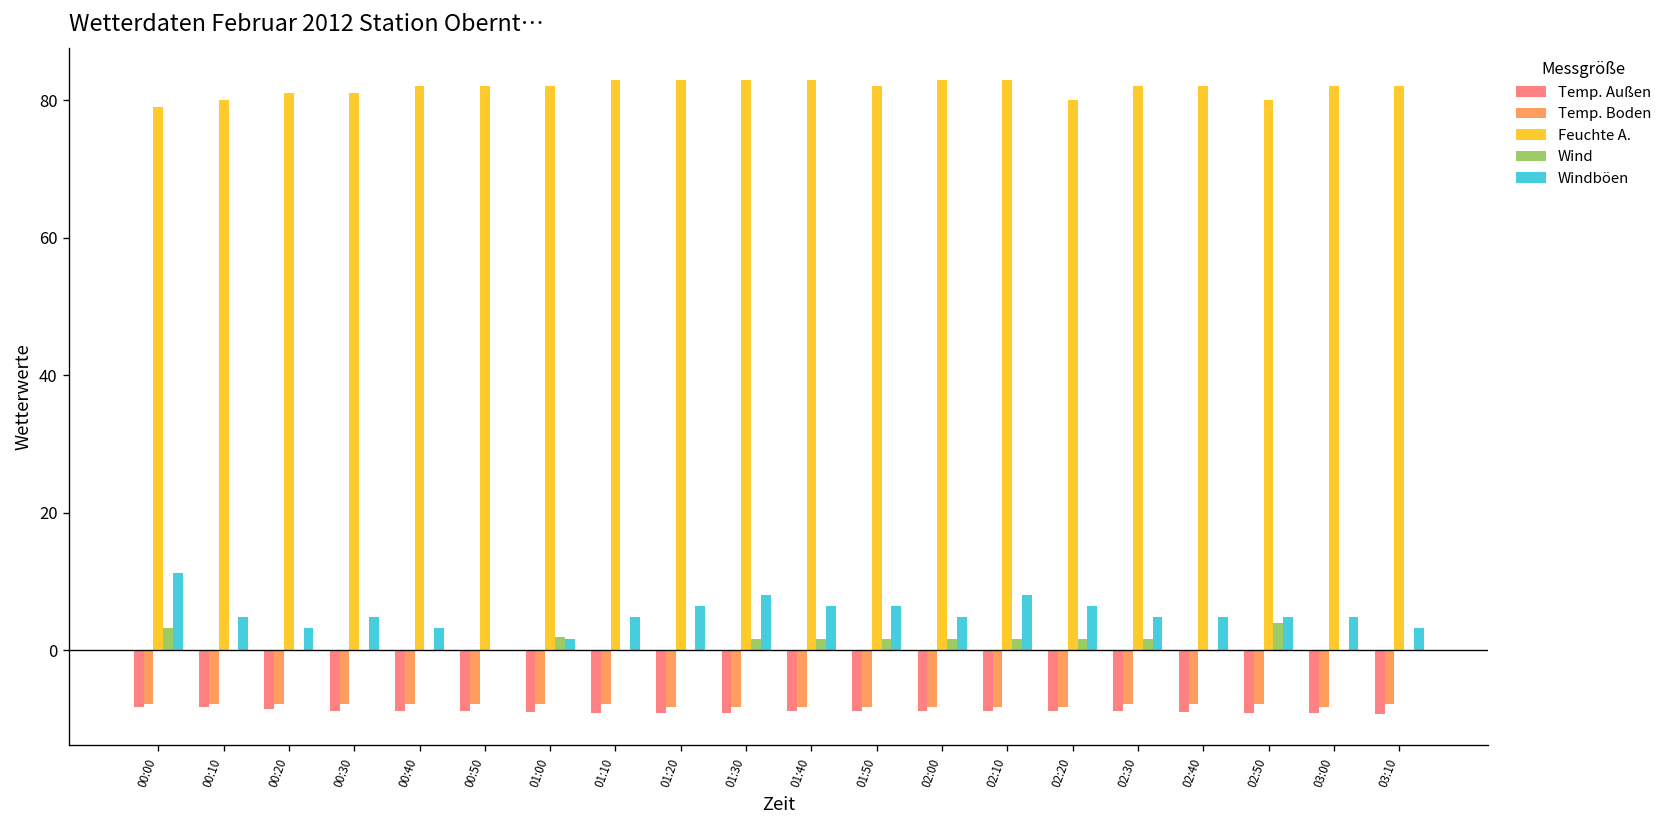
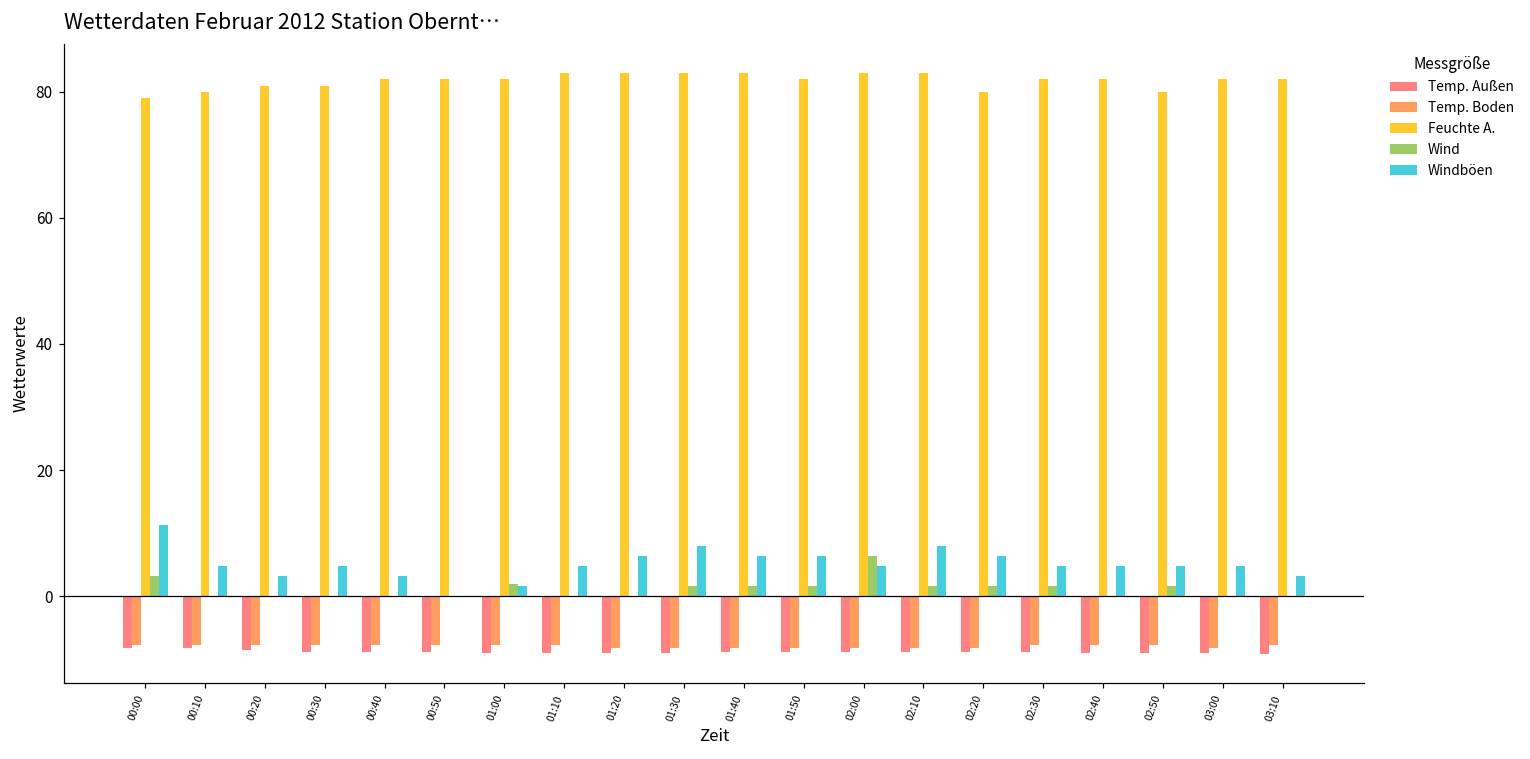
Wind, 02:00: 2 -> 6
Wind, 02:50: 4 -> 2
